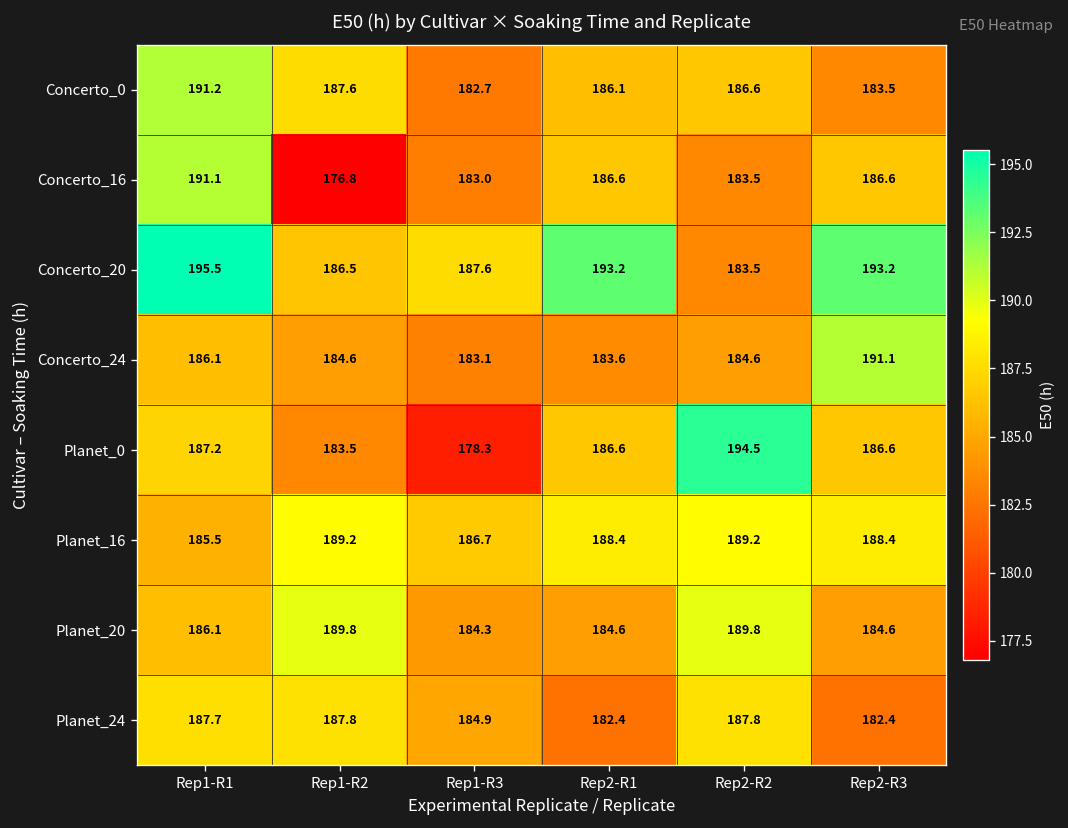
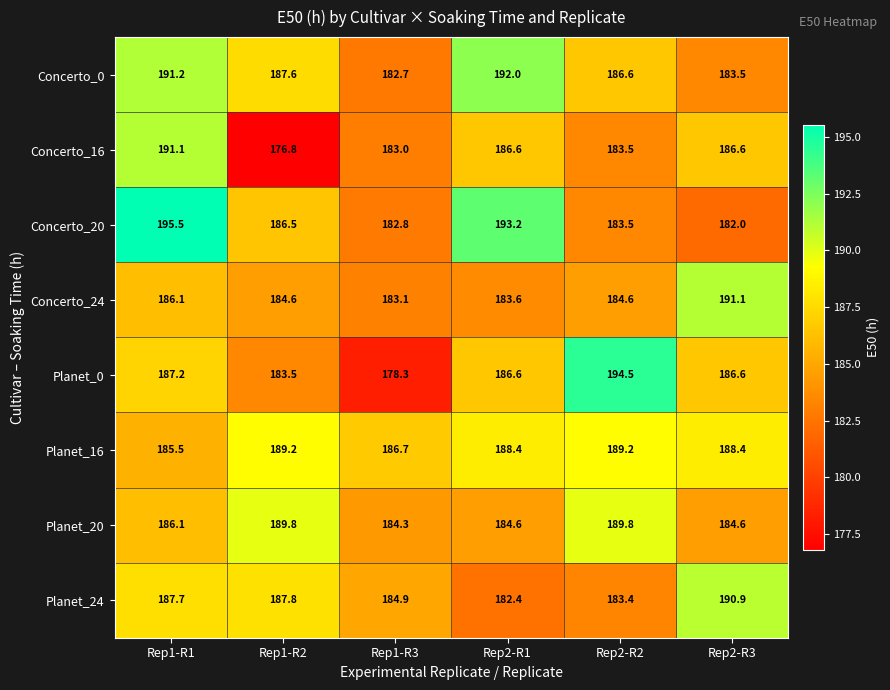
Concerto_0, Rep2-R1: 186.1 -> 192.0
Concerto_20, Rep1-R3: 187.6 -> 182.8
Concerto_20, Rep2-R3: 193.2 -> 182.0
Planet_24, Rep2-R2: 187.8 -> 183.4
Planet_24, Rep2-R3: 182.4 -> 190.9
